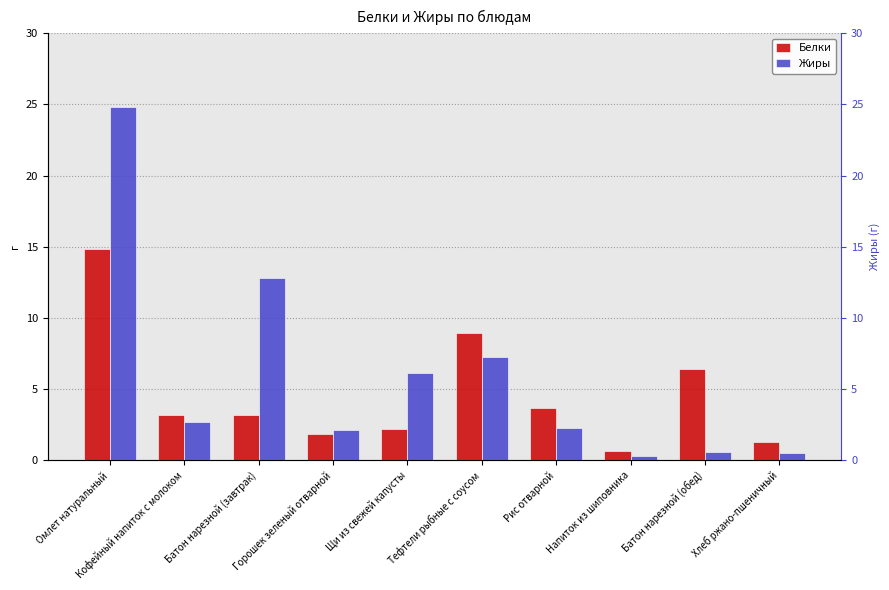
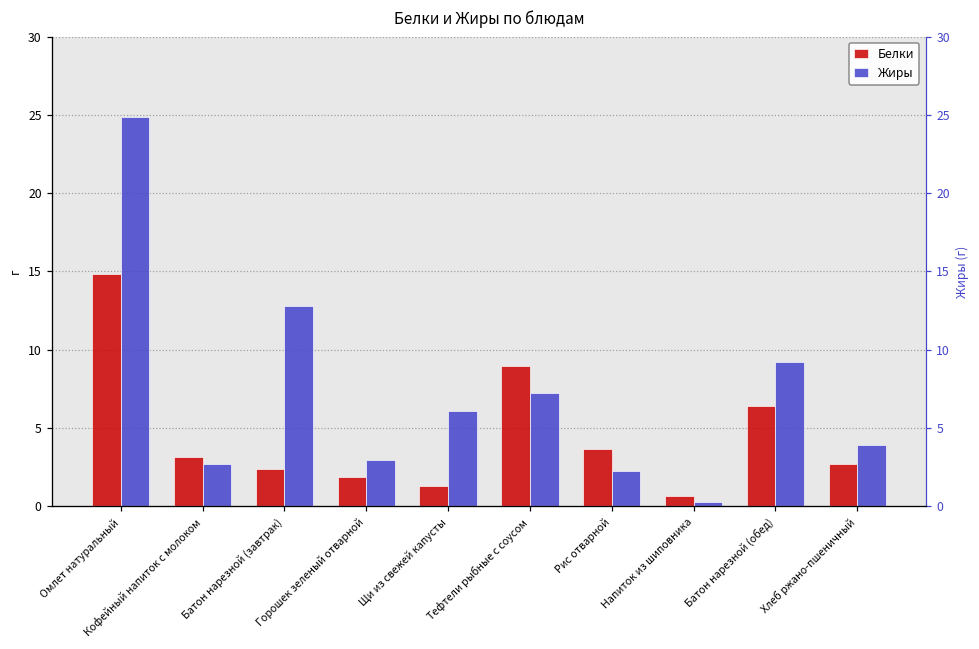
Белки, Батон нарезной (завтрак): 3.2 -> 2.4
Жиры, Горошек зеленый отварной: 2.1 -> 2.9
Белки, Щи из свежей капусты: 2.2 -> 1.3
Жиры, Батон нарезной (обед): 0.6 -> 9.2
Белки, Хлеб ржано-пшеничный: 1.3 -> 2.7
Жиры, Хлеб ржано-пшеничный: 0.5 -> 3.9
